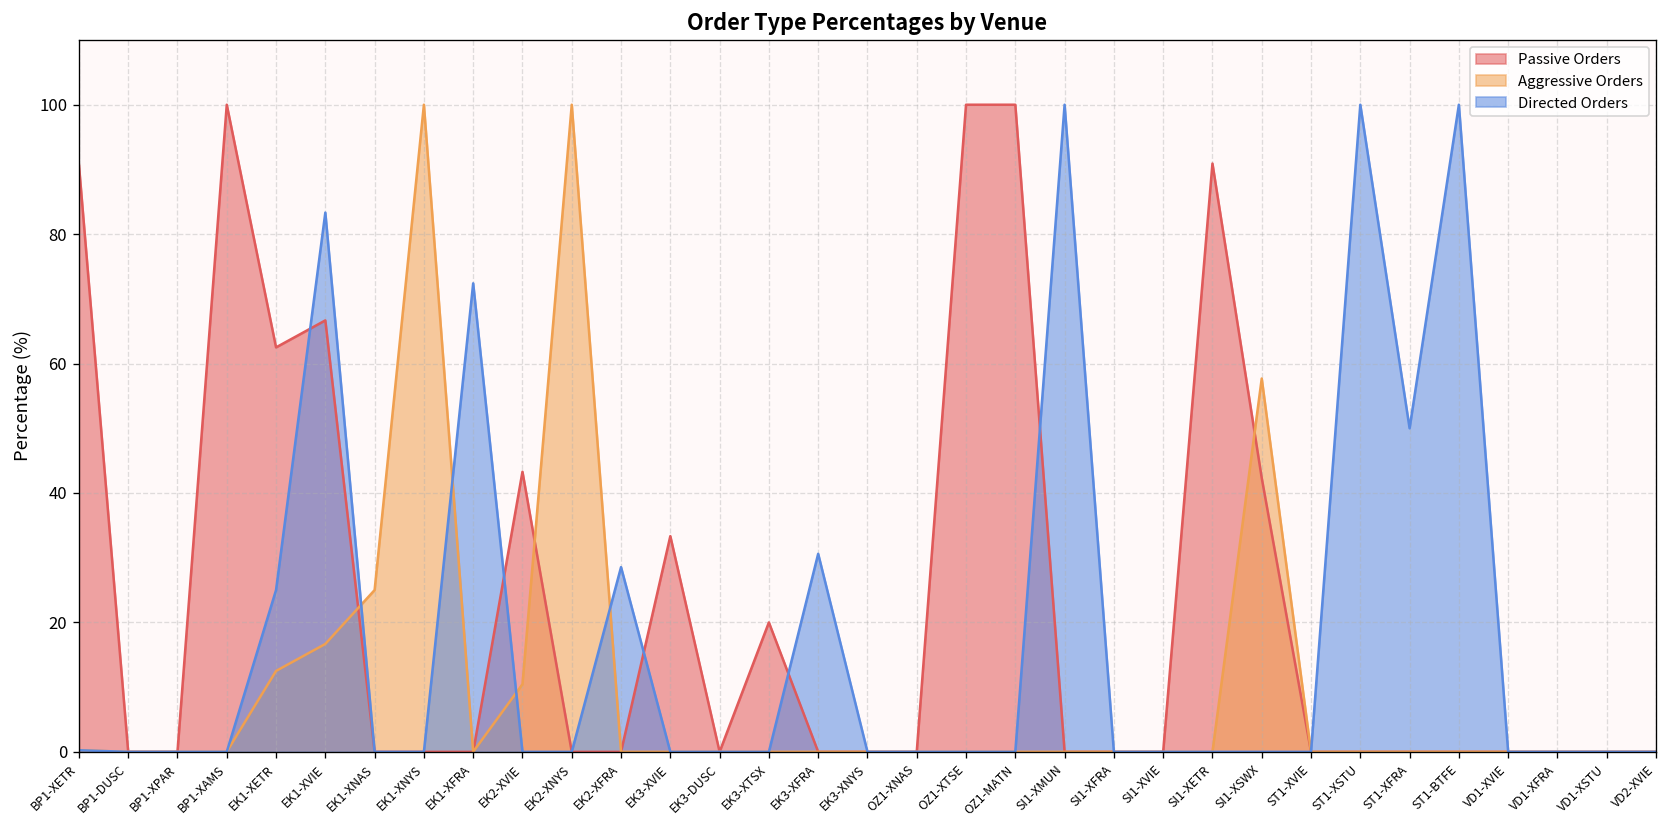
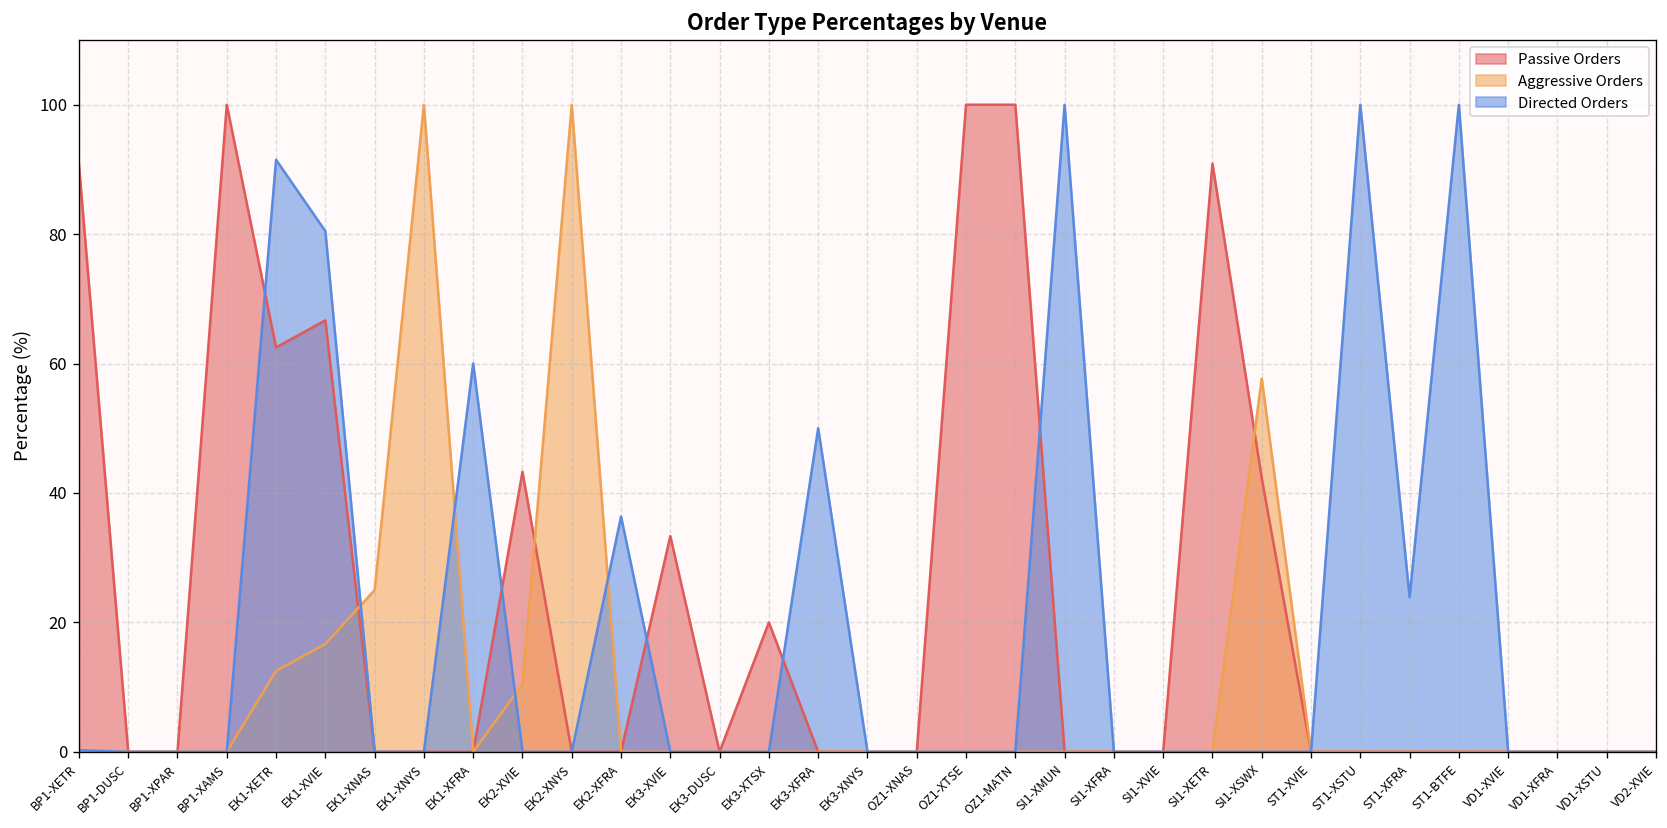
Directed Orders, EK1-XETR: 25 -> 92
Directed Orders, EK1-XVIE: 83 -> 80
Directed Orders, EK1-XFRA: 72 -> 60
Directed Orders, EK2-XFRA: 29 -> 36
Directed Orders, EK3-XFRA: 31 -> 50
Directed Orders, ST1-XFRA: 50 -> 24
